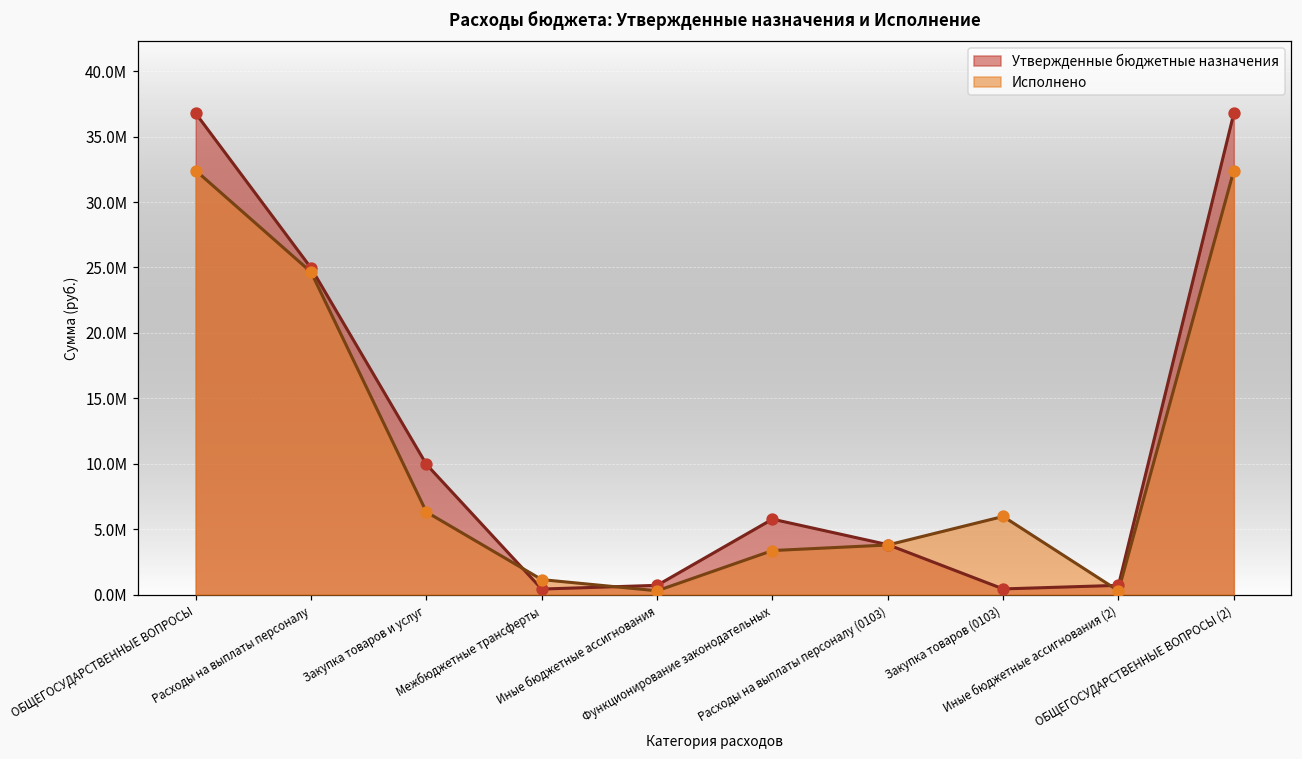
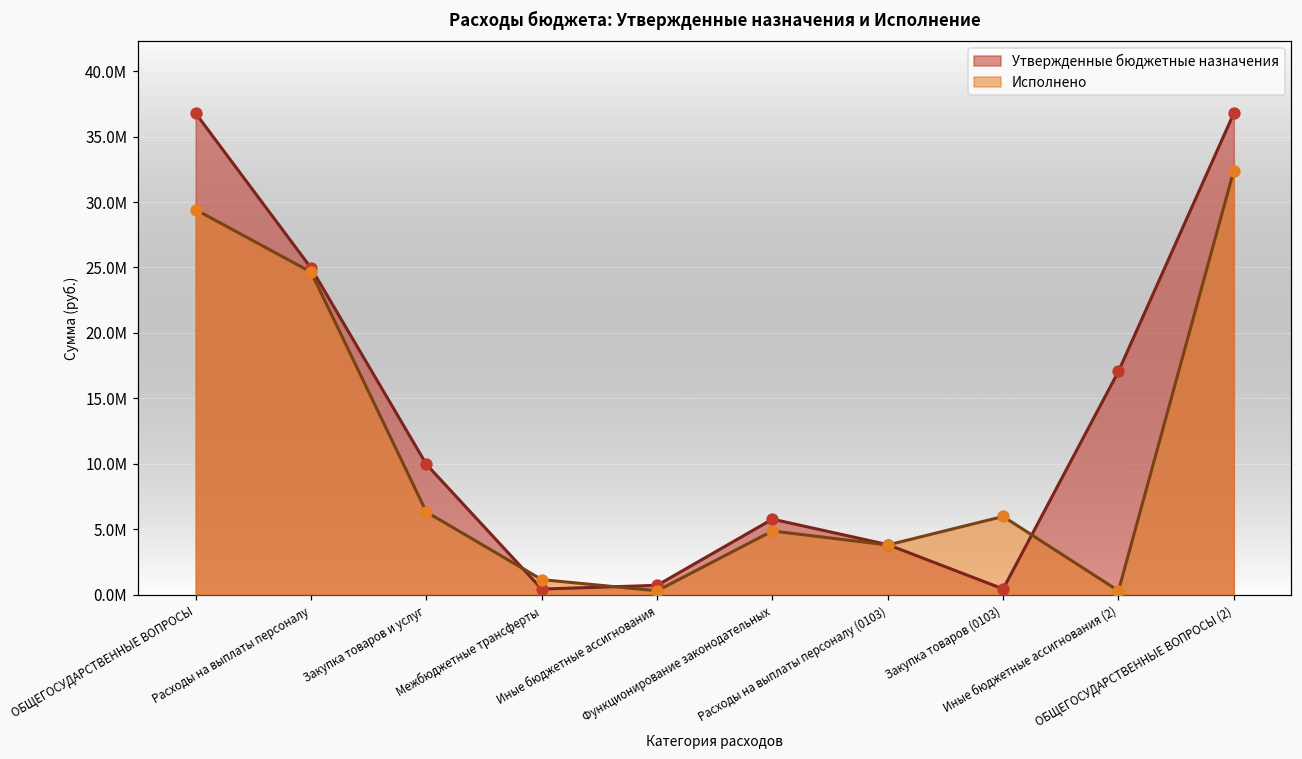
Исполнено, ОБЩЕГОСУДАРСТВЕННЫЕ ВОПРОСЫ: 32400000 -> 29400000
Исполнено, Функционирование законодательных: 3400000 -> 4900000
Утвержденные бюджетные назначения, Иные бюджетные ассигнования (2): 700000 -> 17100000
